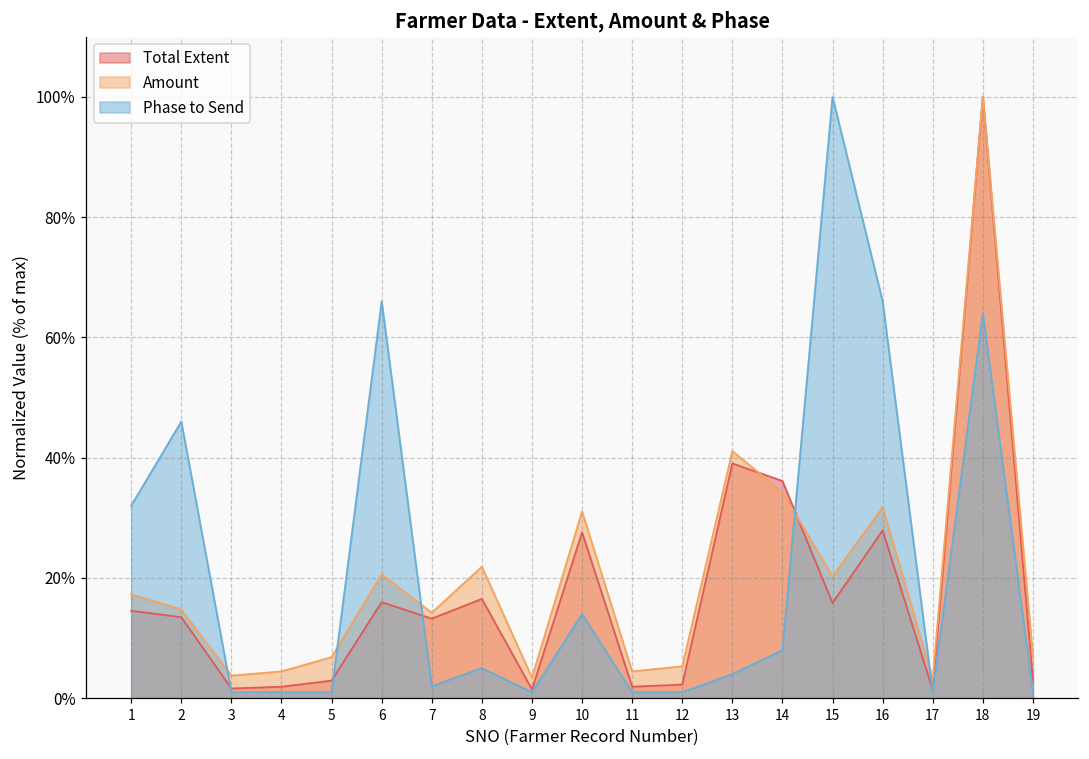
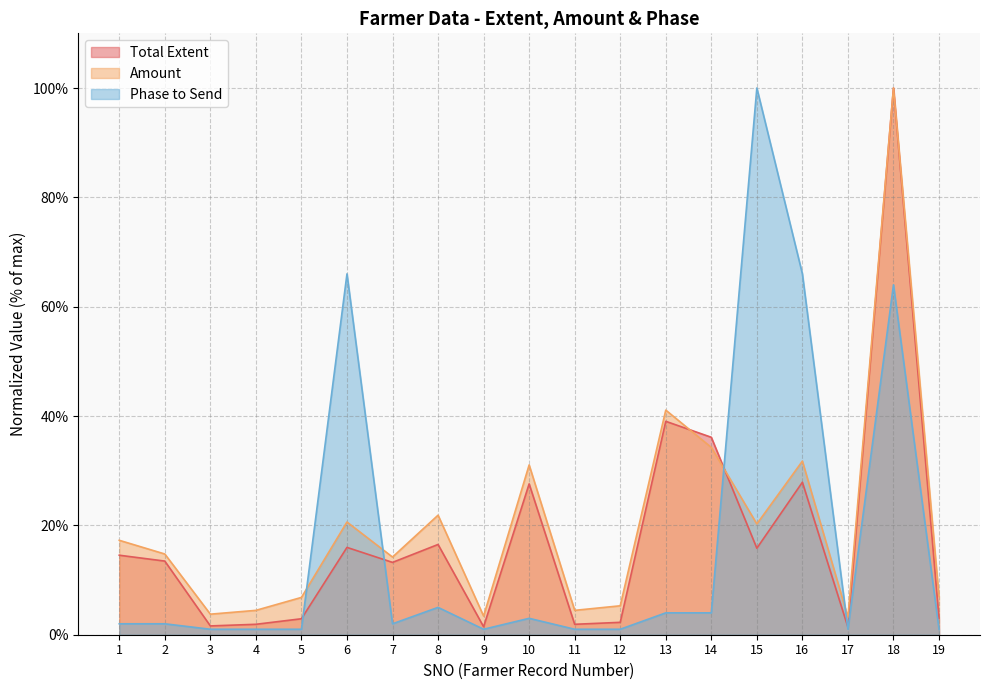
Phase to Send, 1: 32% -> 2%
Phase to Send, 2: 46% -> 2%
Phase to Send, 10: 14% -> 3%
Phase to Send, 14: 8% -> 4%
